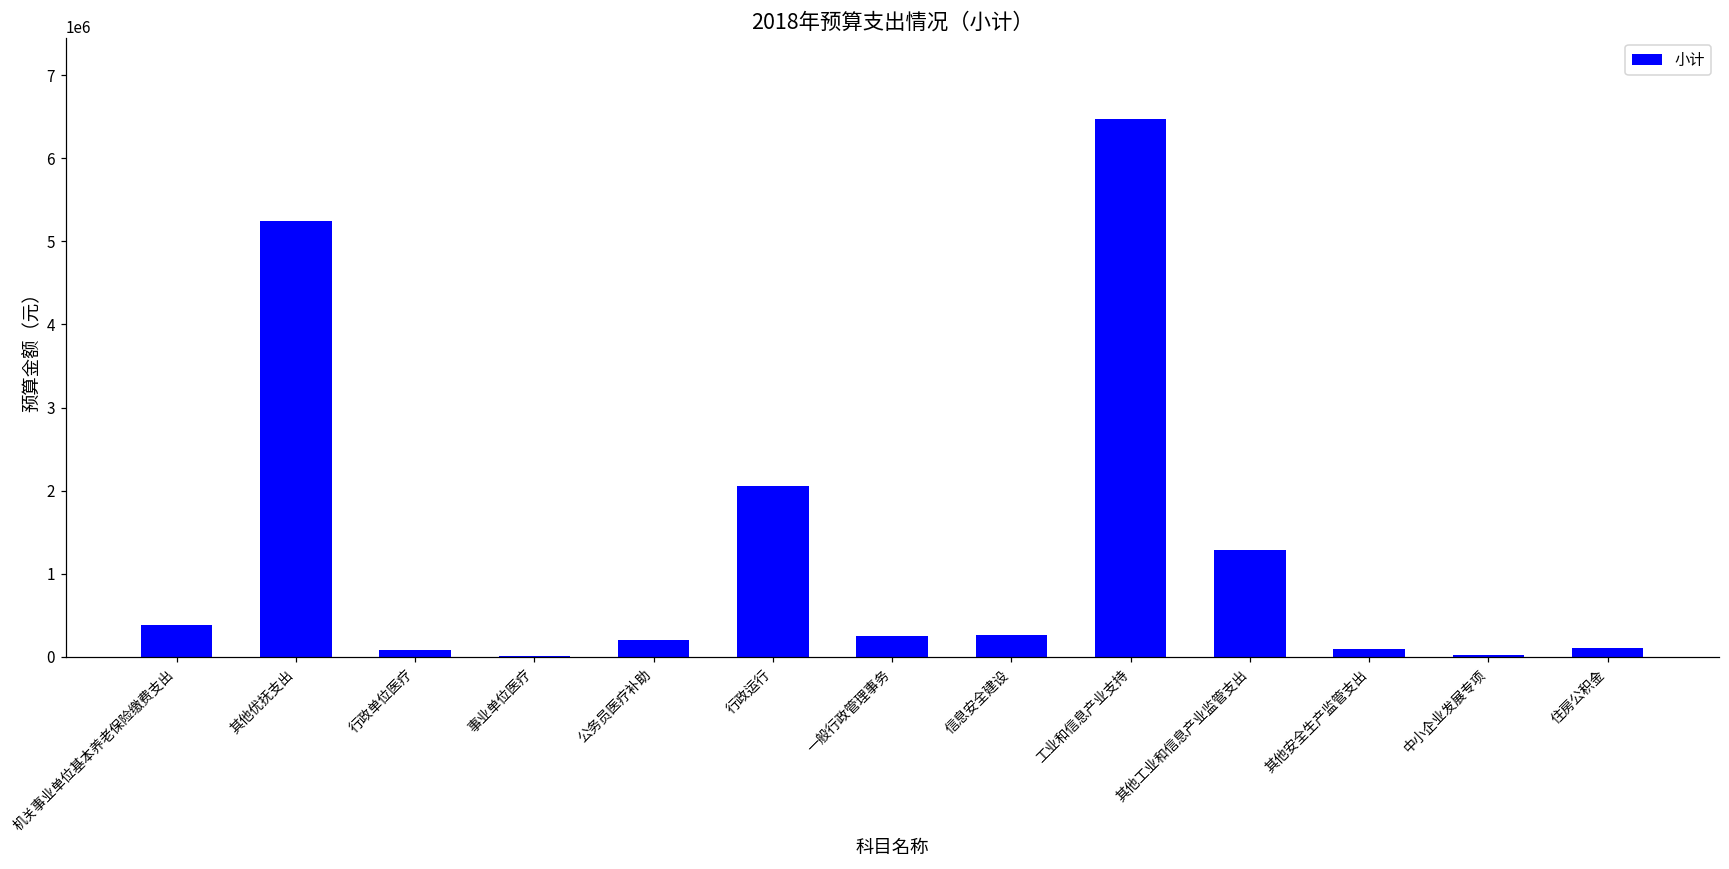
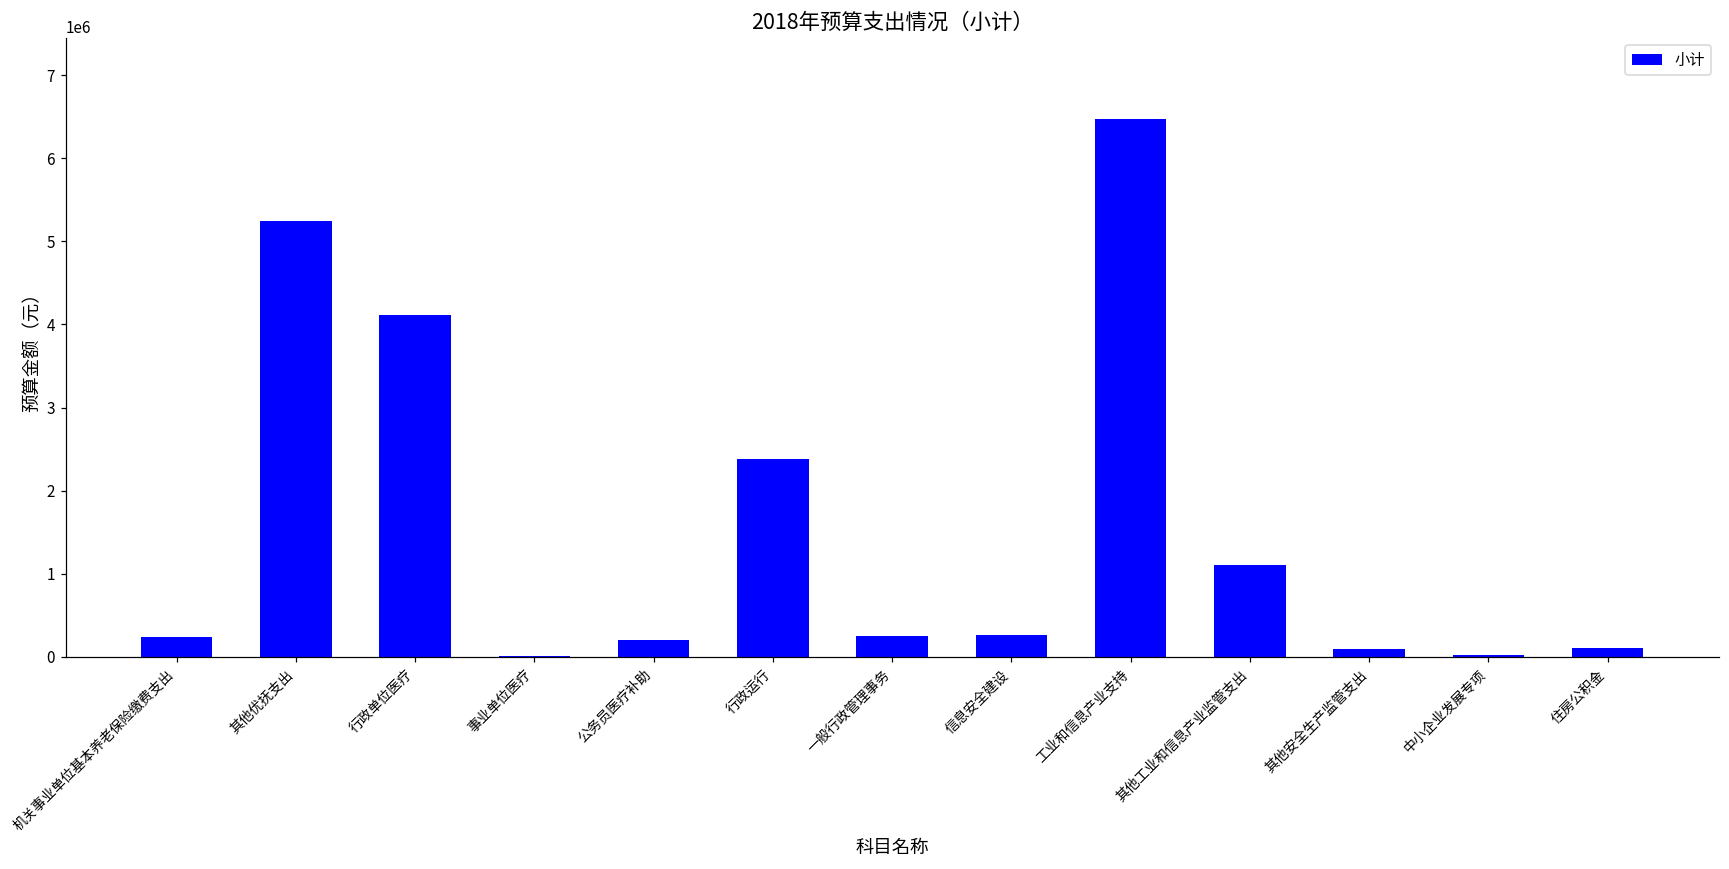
机关事业单位基本养老保险缴费支出: 400000 -> 200000
行政单位医疗: 100000 -> 4100000
行政运行: 2100000 -> 2400000
其他工业和信息产业监管支出: 1300000 -> 1100000
